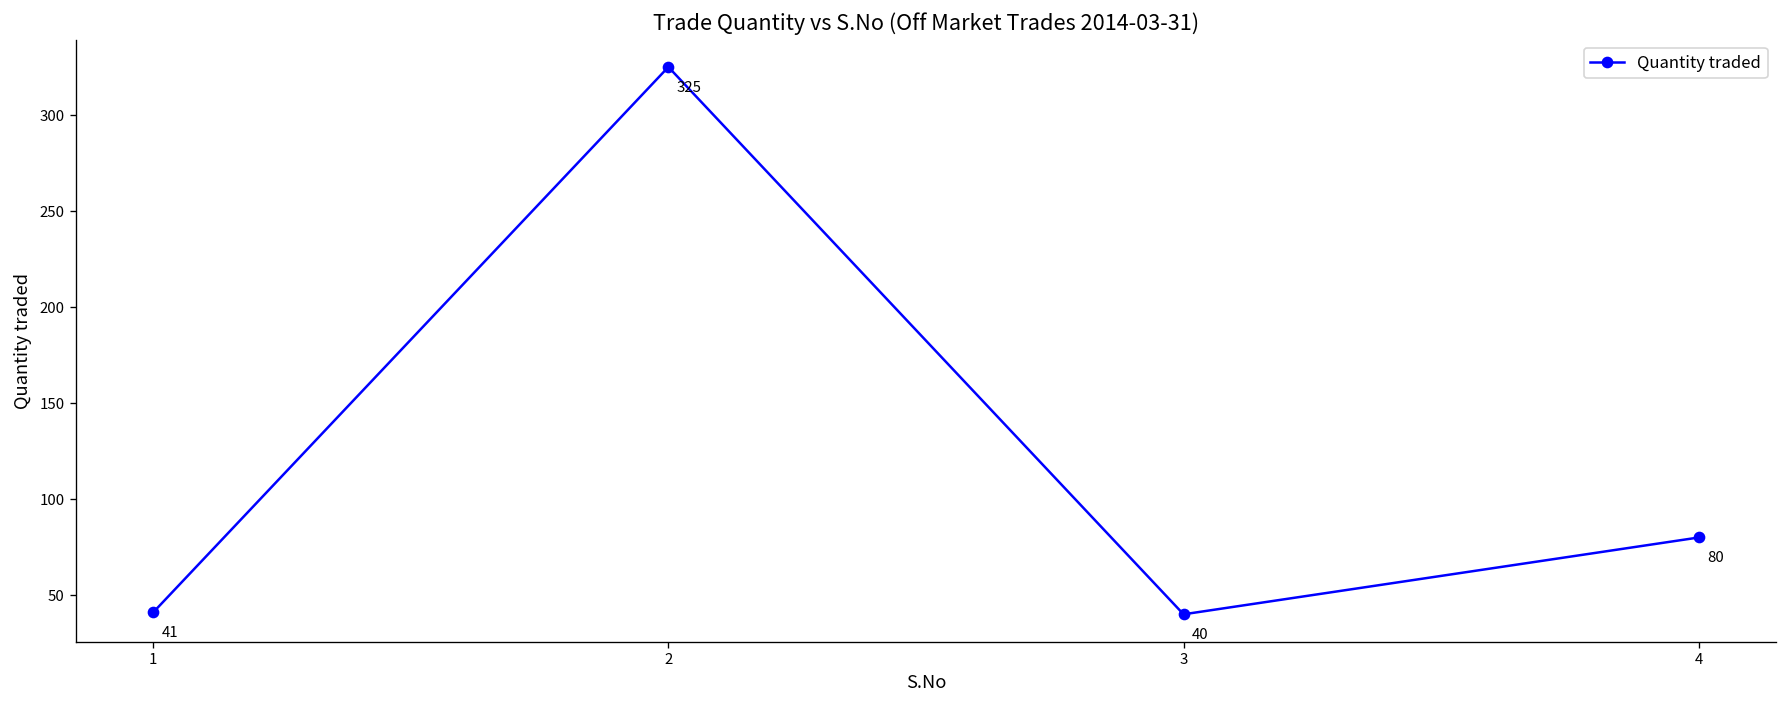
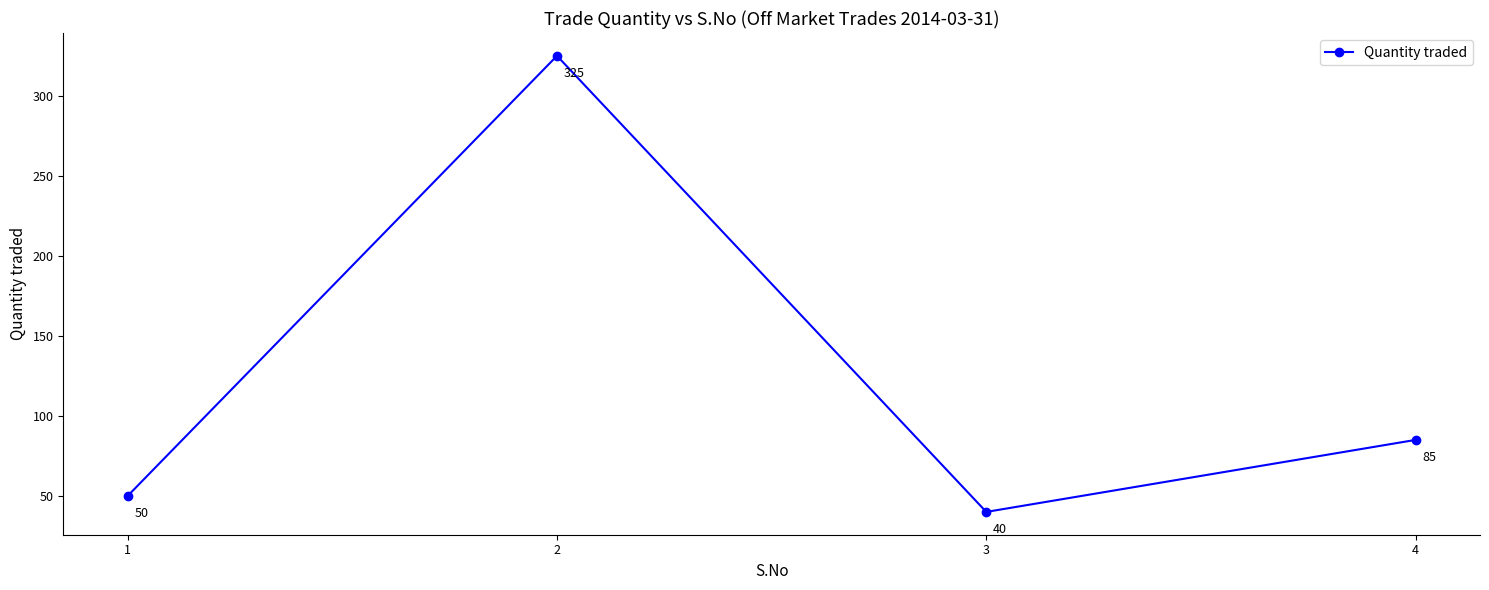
1: 41 -> 50
4: 80 -> 85
